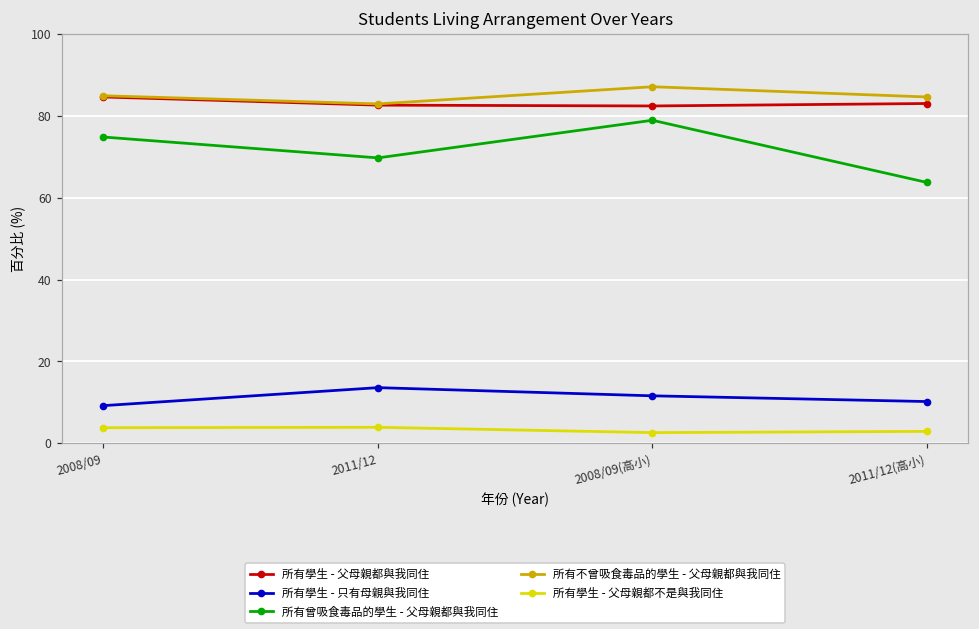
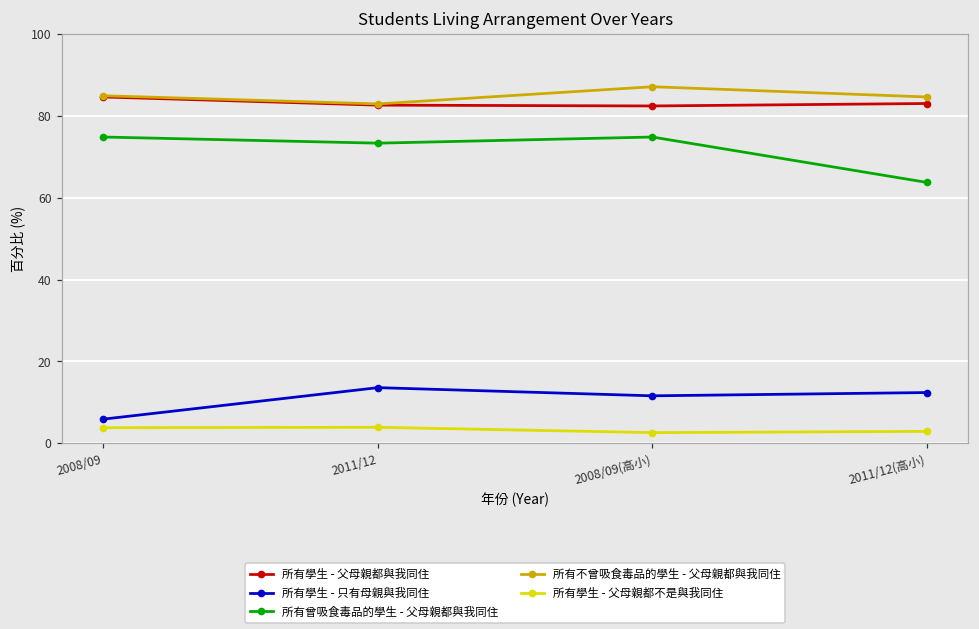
所有學生 - 只有母親與我同住, 2008/09: 9 -> 6
所有曾吸食毒品的學生 - 父母親都與我同住, 2011/12: 70 -> 73
所有曾吸食毒品的學生 - 父母親都與我同住, 2008/09(高小): 79 -> 75
所有學生 - 只有母親與我同住, 2011/12(高小): 10 -> 12
